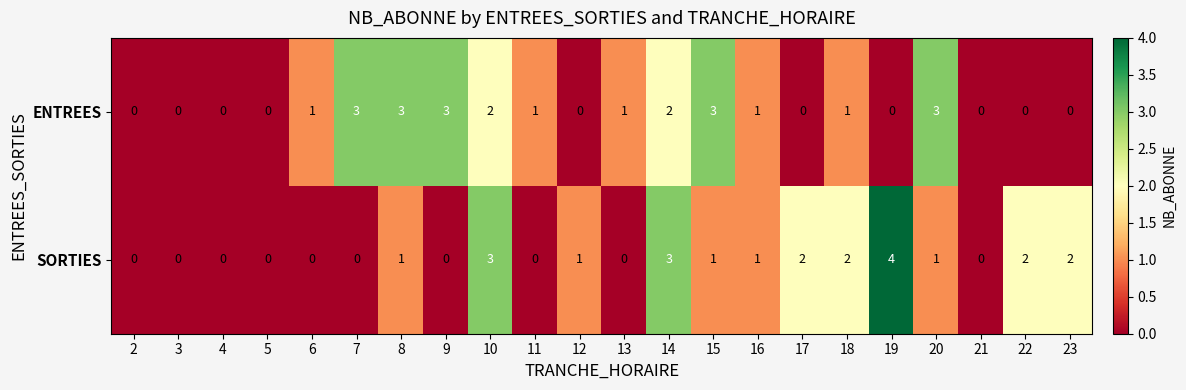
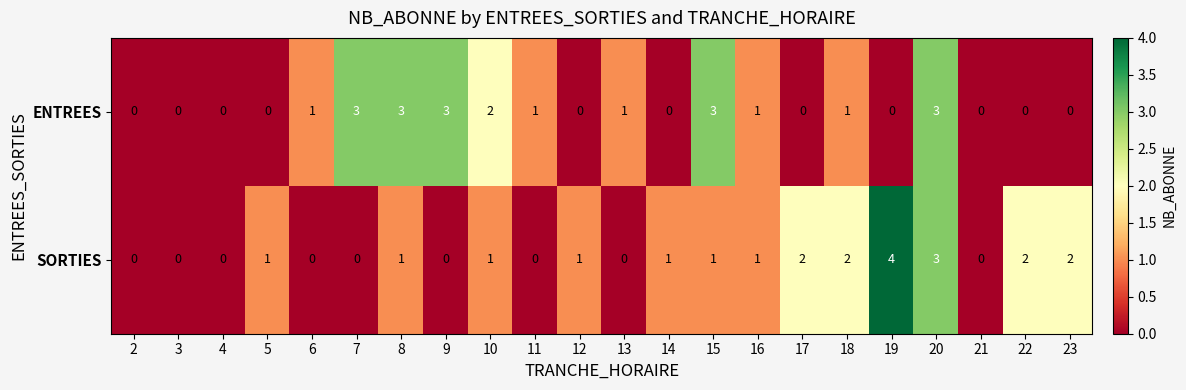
ENTREES, 14: 2 -> 0
SORTIES, 5: 0 -> 1
SORTIES, 10: 3 -> 1
SORTIES, 14: 3 -> 1
SORTIES, 20: 1 -> 3
